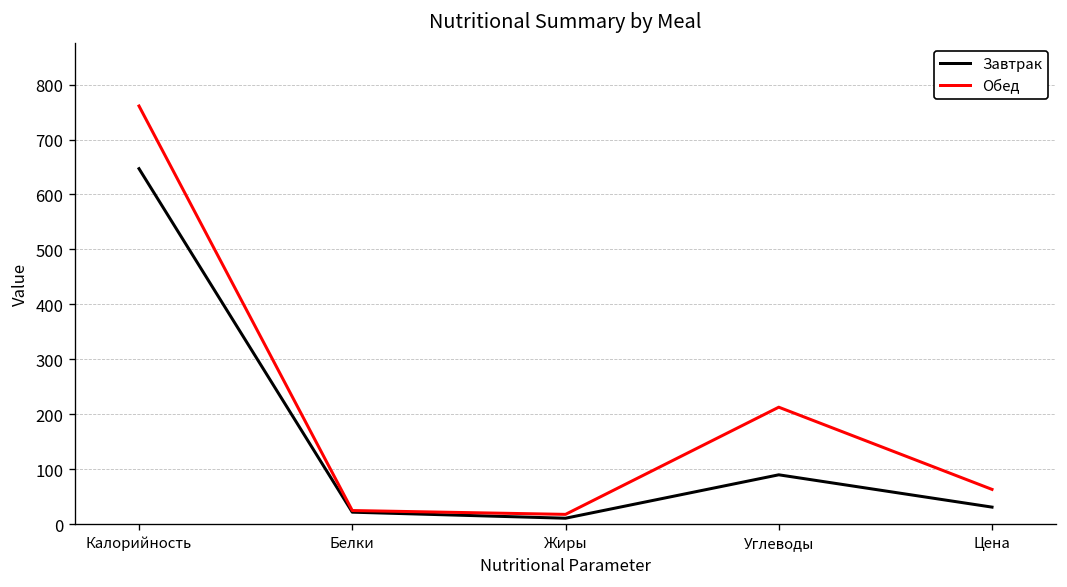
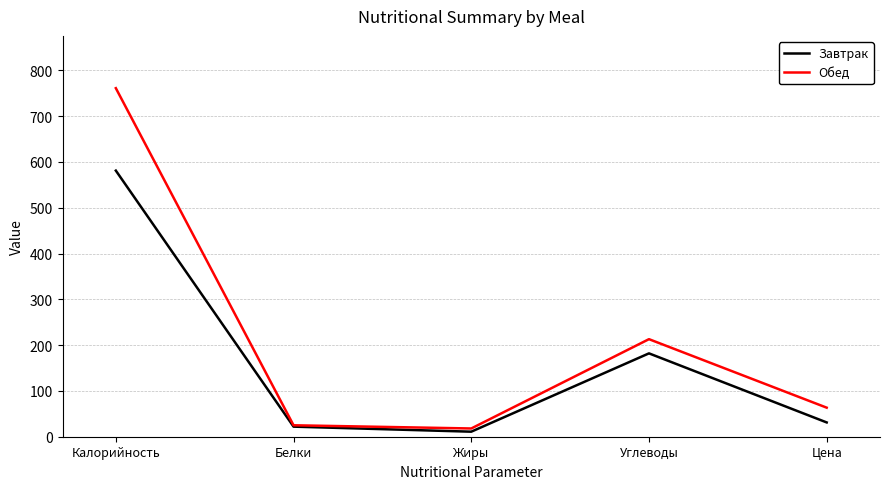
Завтрак, Калорийность: 650 -> 580
Завтрак, Углеводы: 90 -> 180
